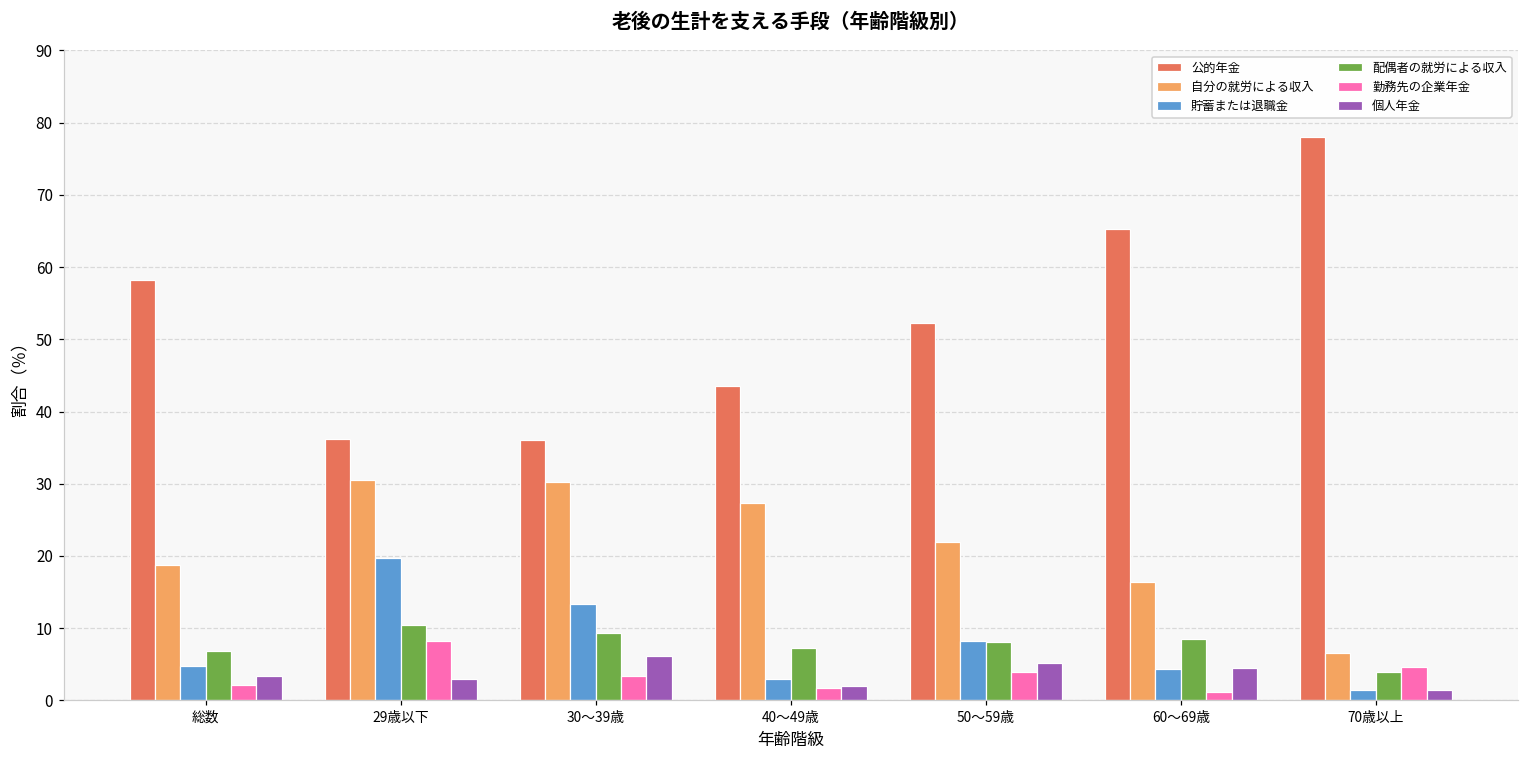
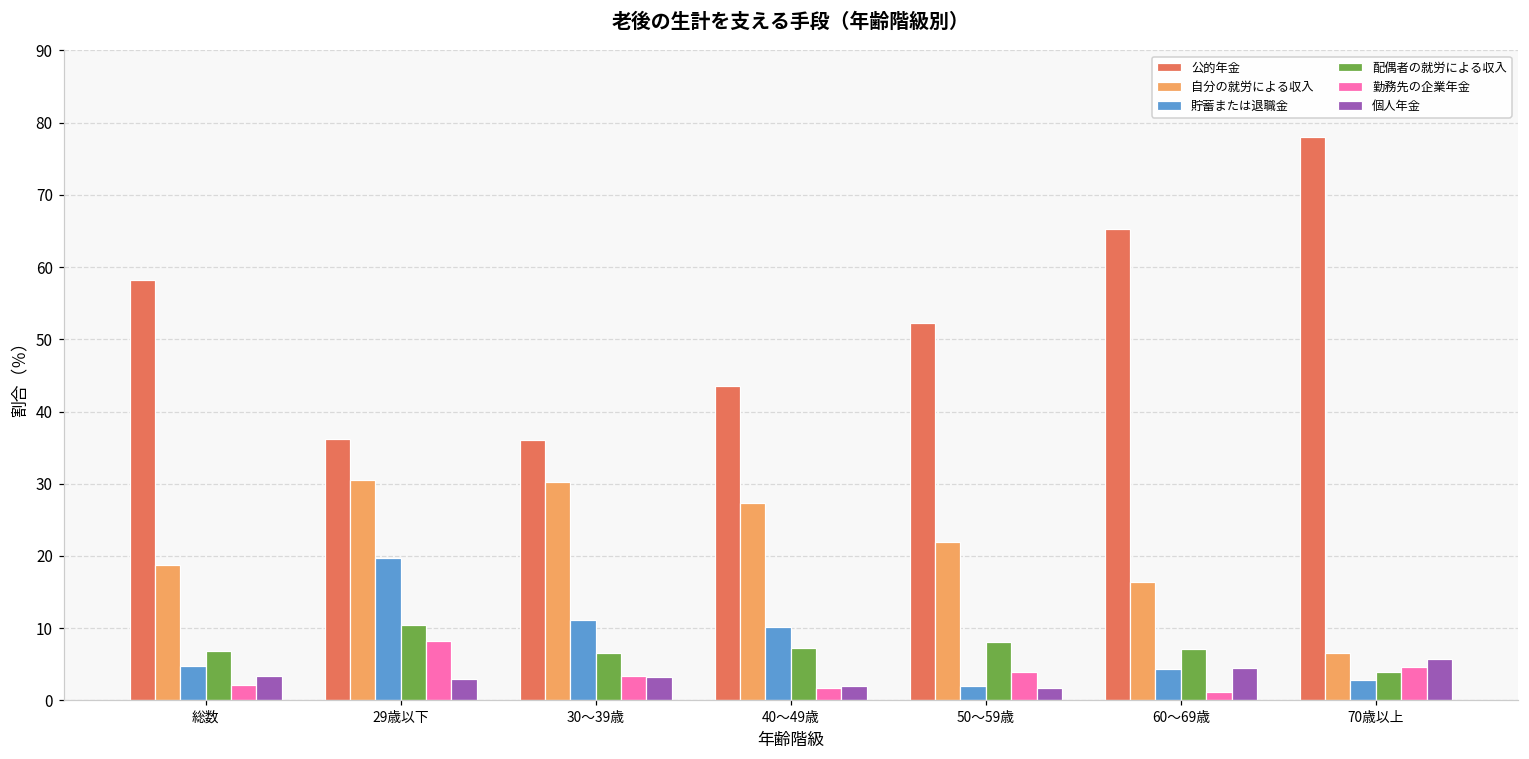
貯蓄または退職金, 30～39歳: 13 -> 11
配偶者の就労による収入, 30～39歳: 9 -> 7
個人年金, 30～39歳: 6 -> 3
貯蓄または退職金, 40～49歳: 3 -> 10
貯蓄または退職金, 50～59歳: 8 -> 2
個人年金, 50～59歳: 5 -> 2
配偶者の就労による収入, 60～69歳: 9 -> 7
貯蓄または退職金, 70歳以上: 2 -> 3
個人年金, 70歳以上: 2 -> 6
